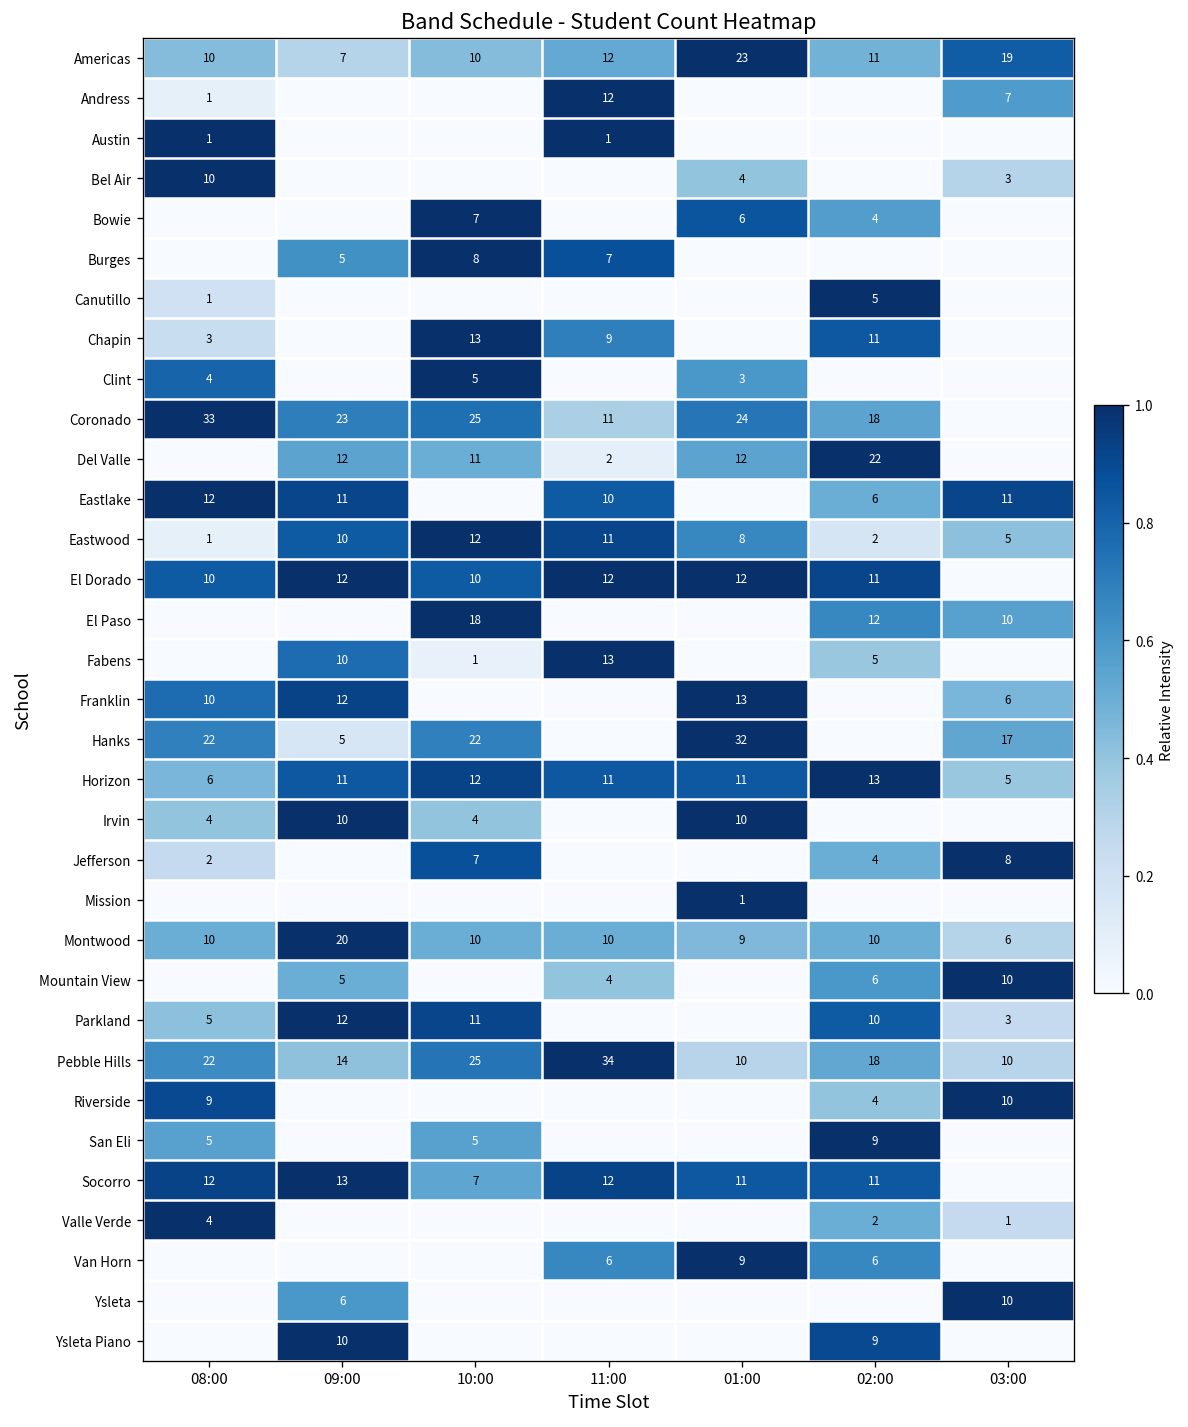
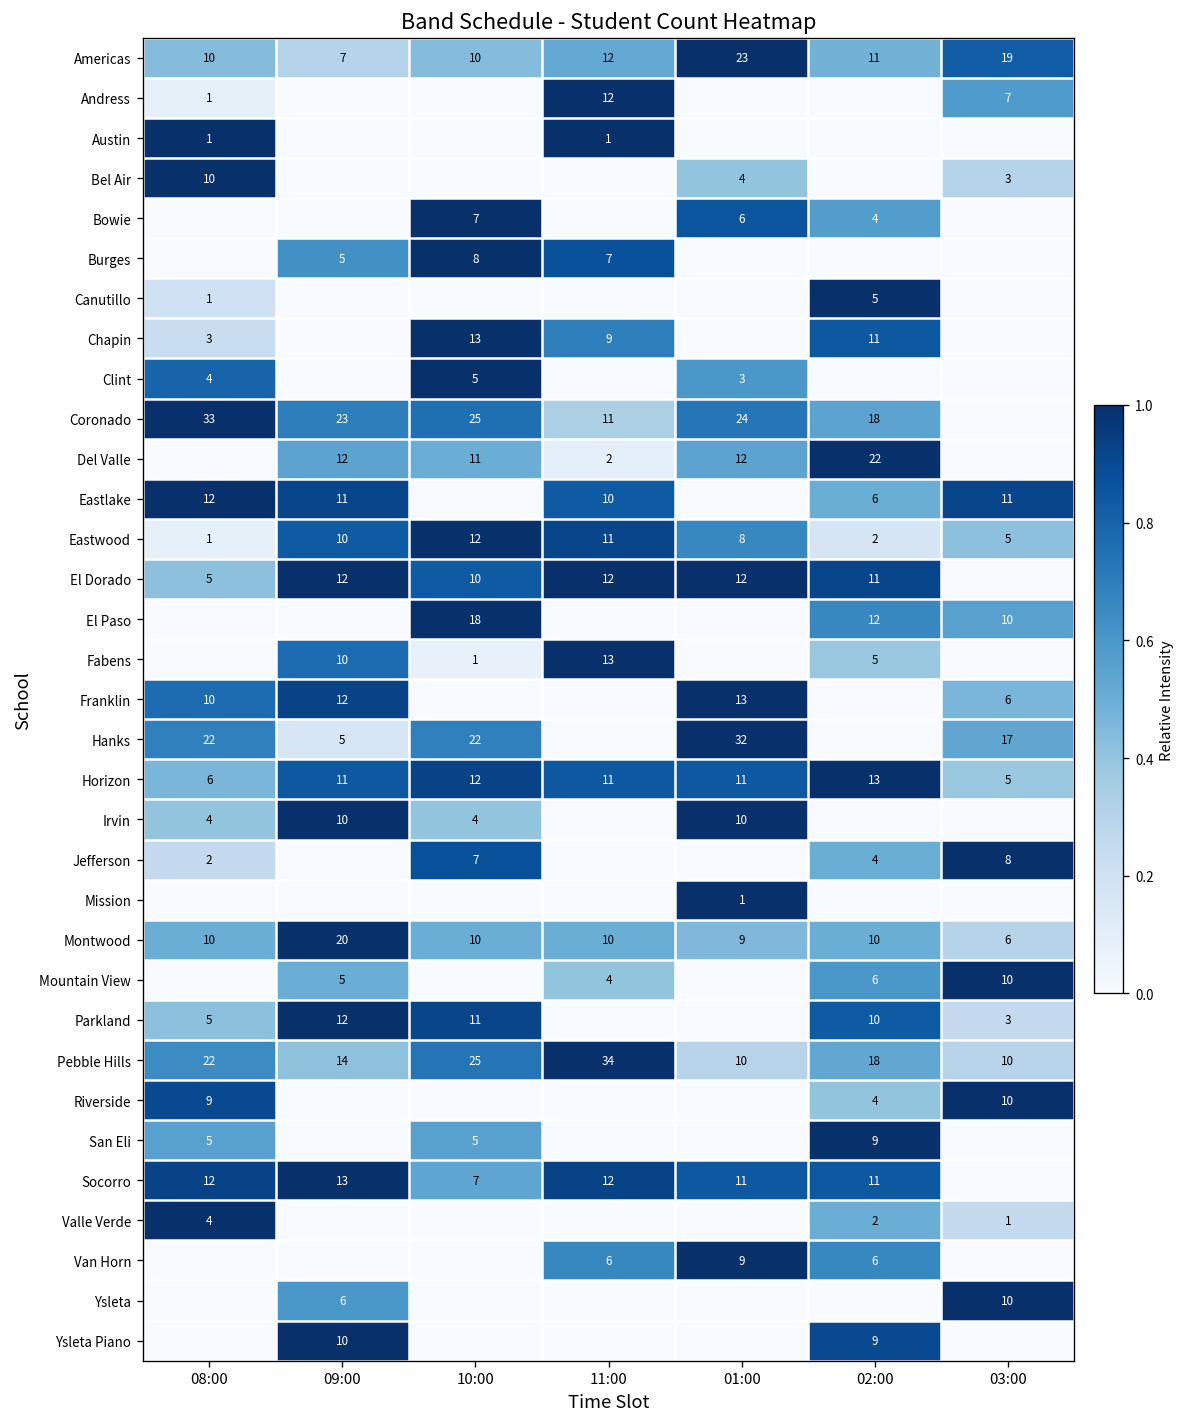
El Dorado, 08:00: 10 -> 5
